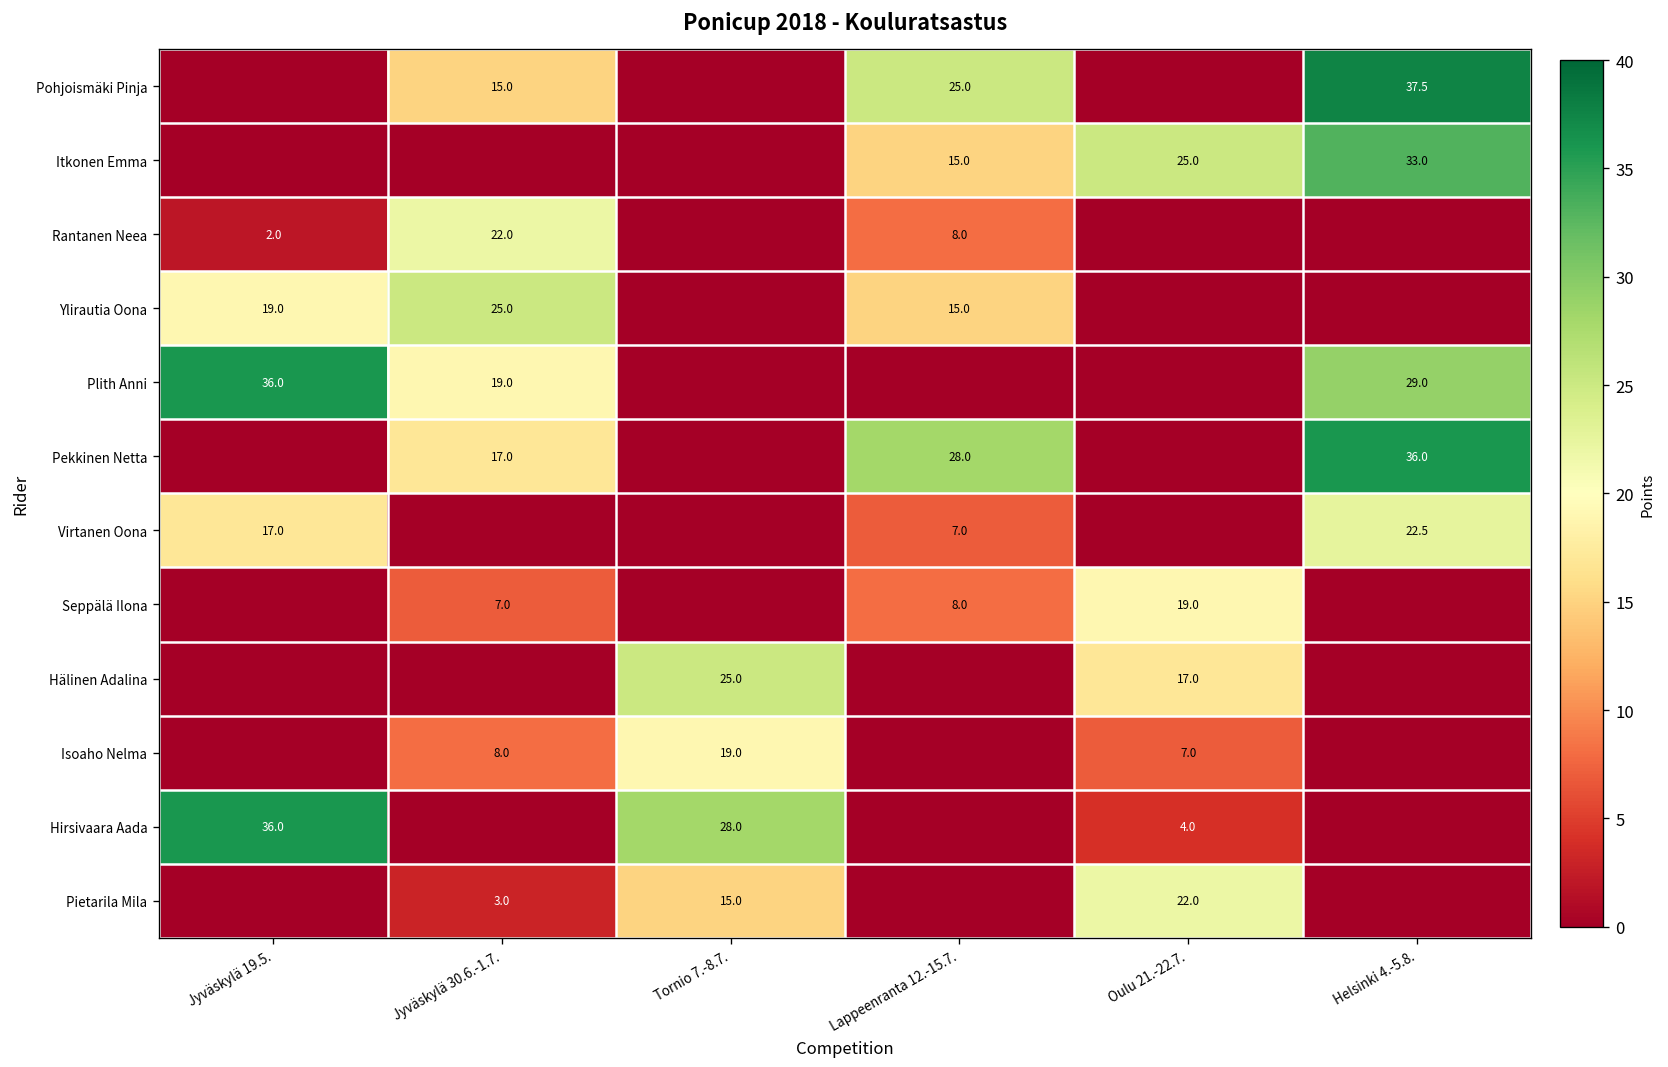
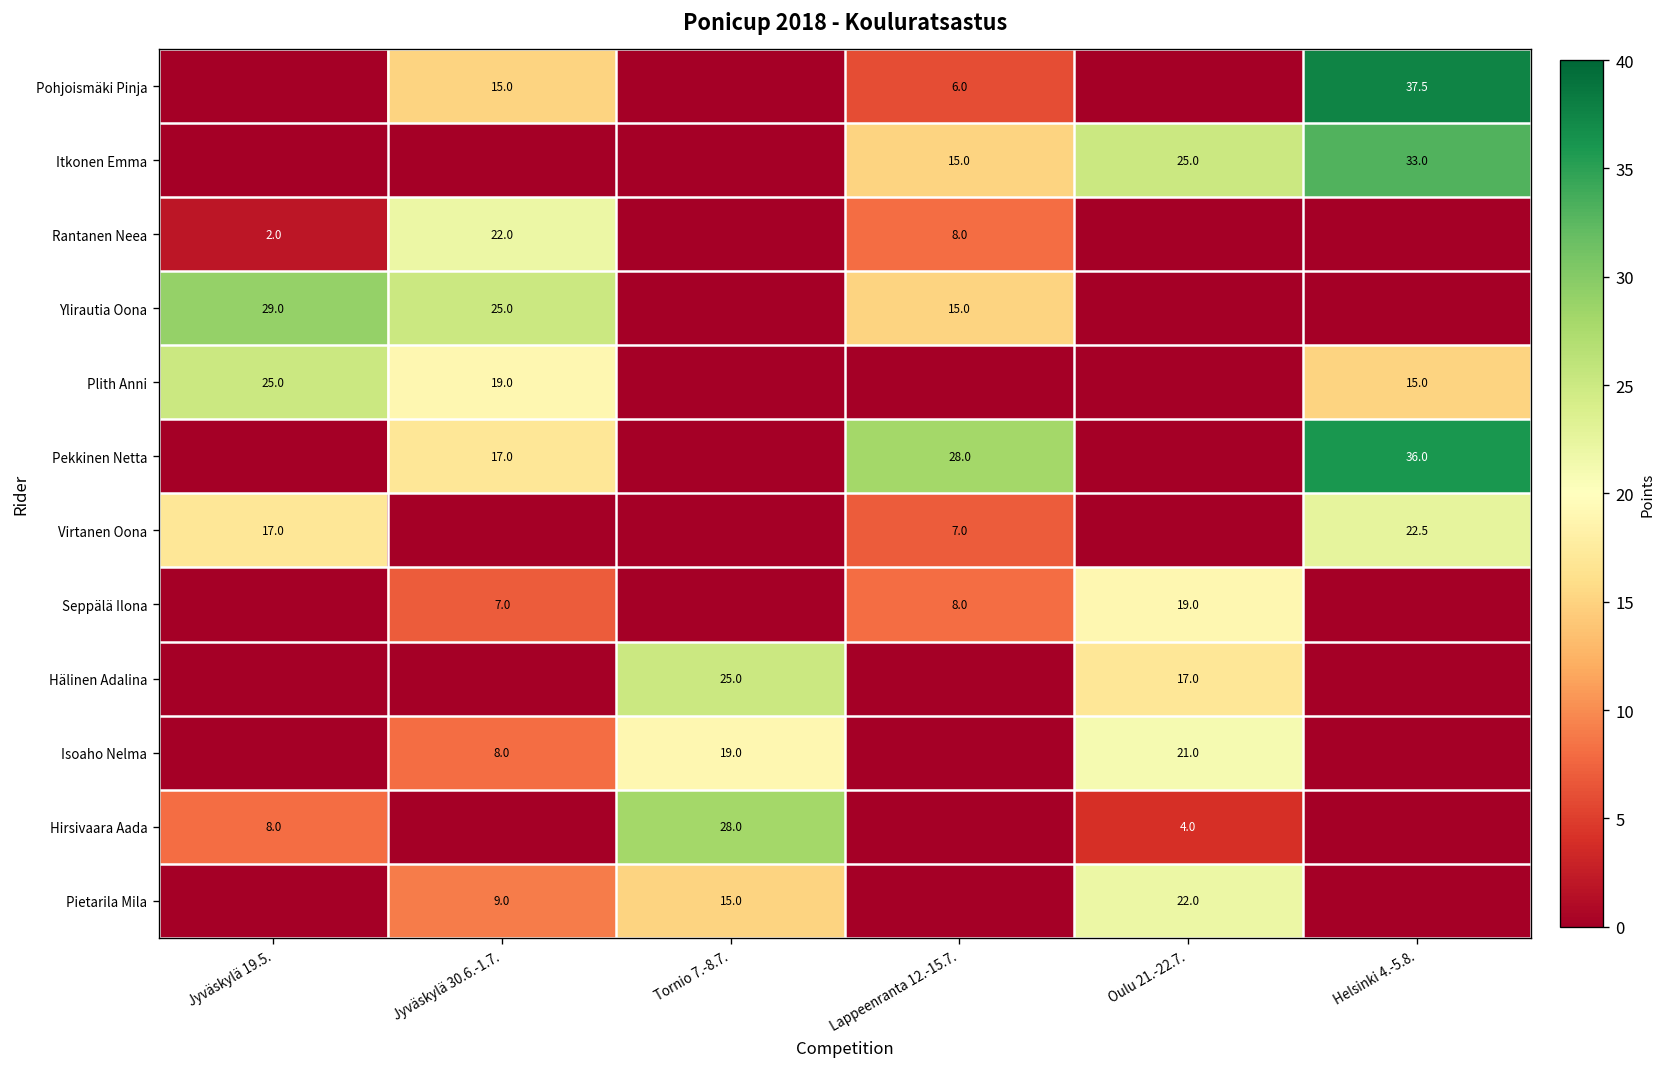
Pohjoismäki Pinja, Lappeenranta 12.-15.7.: 25.0 -> 6.0
Ylirautia Oona, Jyväskylä 19.5.: 19.0 -> 29.0
Plith Anni, Jyväskylä 19.5.: 36.0 -> 25.0
Plith Anni, Helsinki 4.-5.8.: 29.0 -> 15.0
Isoaho Nelma, Oulu 21.-22.7.: 7.0 -> 21.0
Hirsivaara Aada, Jyväskylä 19.5.: 36.0 -> 8.0
Pietarila Mila, Jyväskylä 30.6.-1.7.: 3.0 -> 9.0
